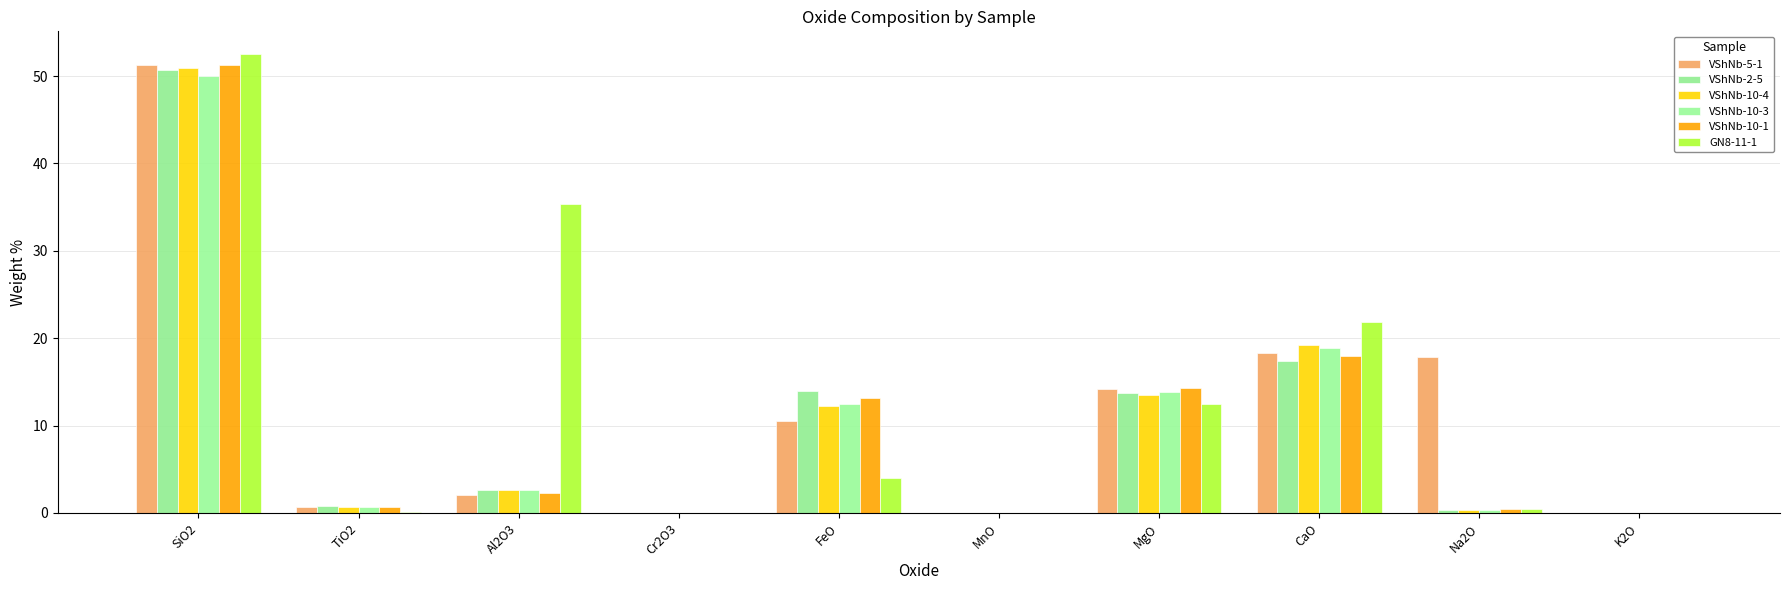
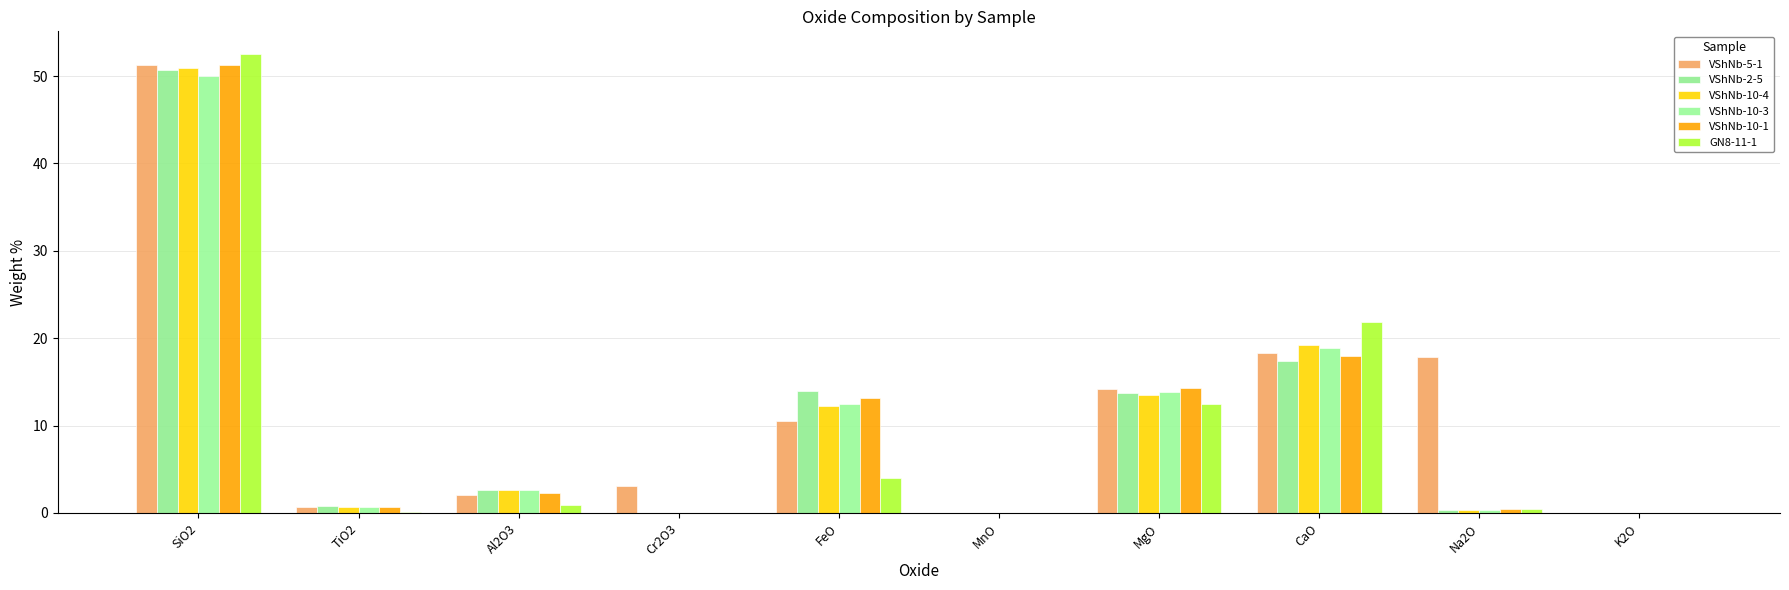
GN8-11-1, Al2O3: 35 -> 1
VShNb-5-1, Cr2O3: 0 -> 3
